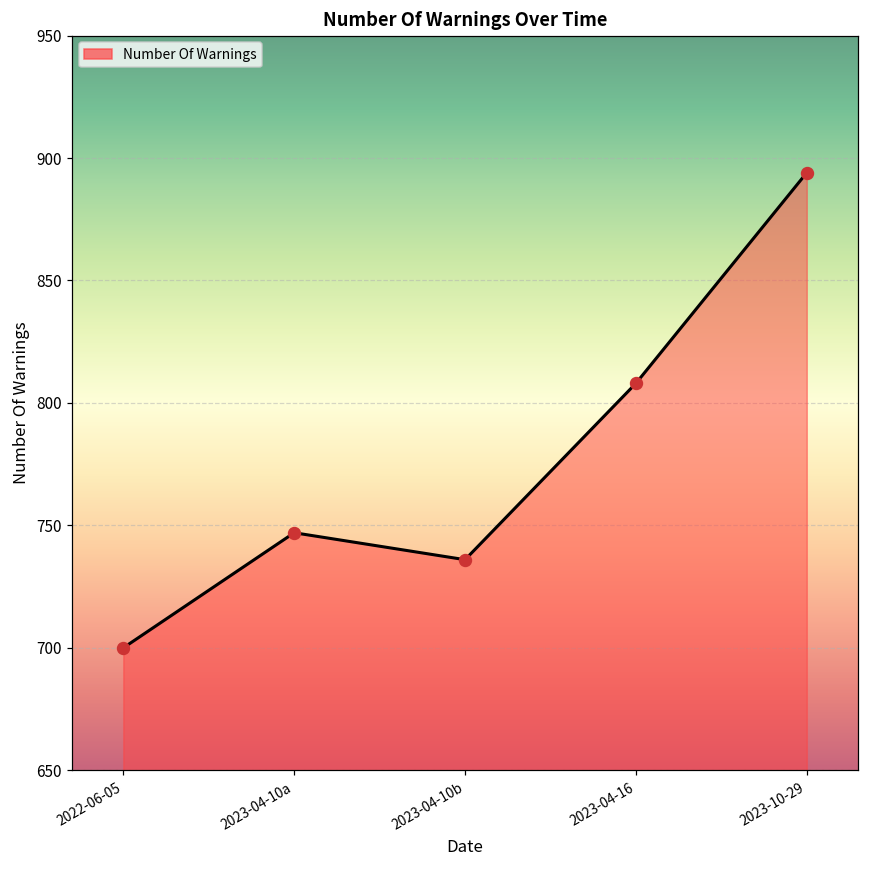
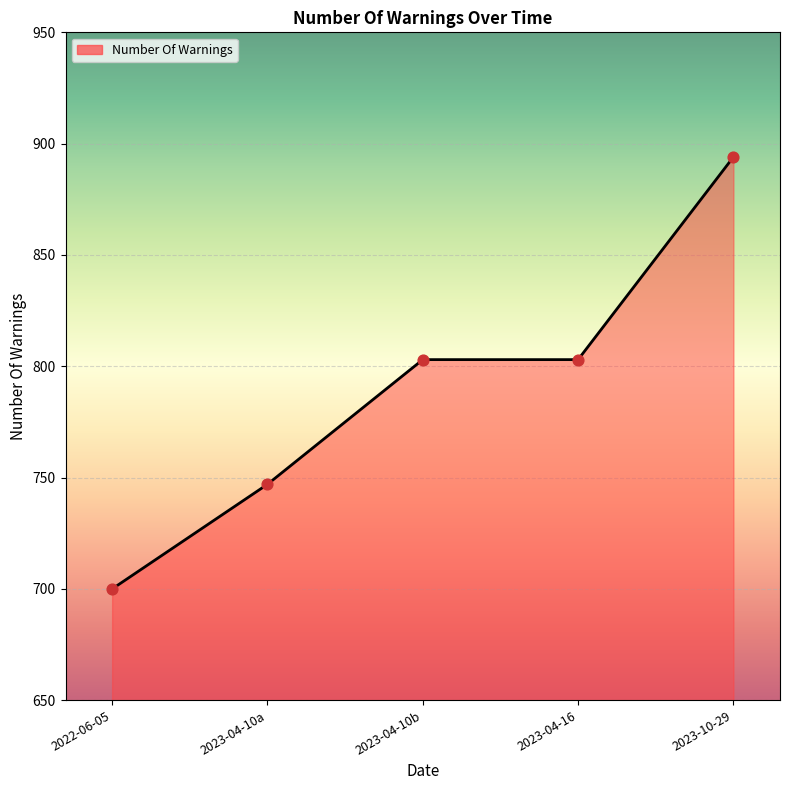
2023-04-10b: 736 -> 803
2023-04-16: 808 -> 803
